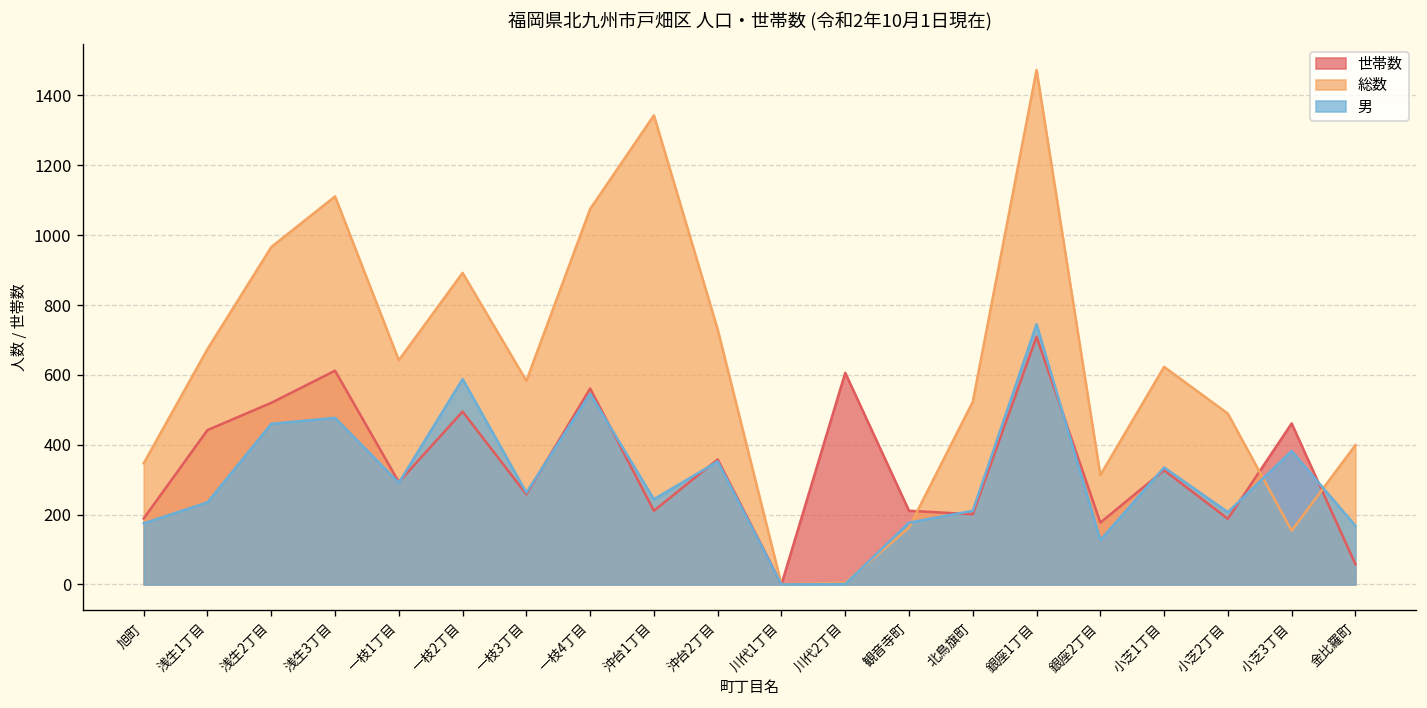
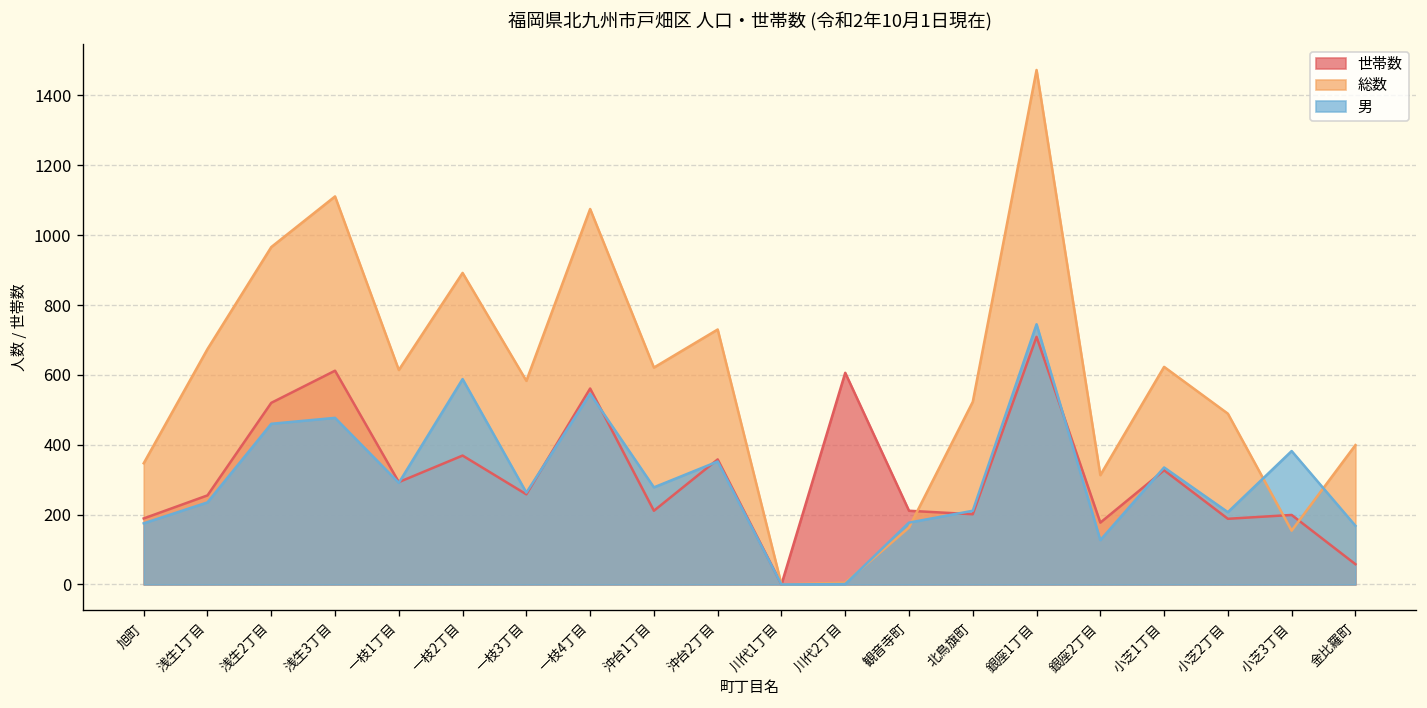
世帯数, 浅生1丁目: 440 -> 260
総数, 一枝1丁目: 640 -> 610
世帯数, 一枝2丁目: 500 -> 370
総数, 沖台1丁目: 1340 -> 620
男, 沖台1丁目: 240 -> 280
世帯数, 小芝3丁目: 460 -> 200
